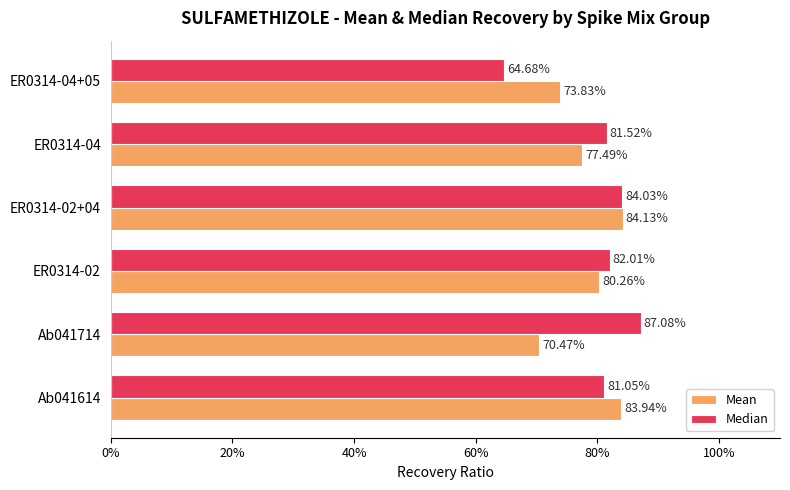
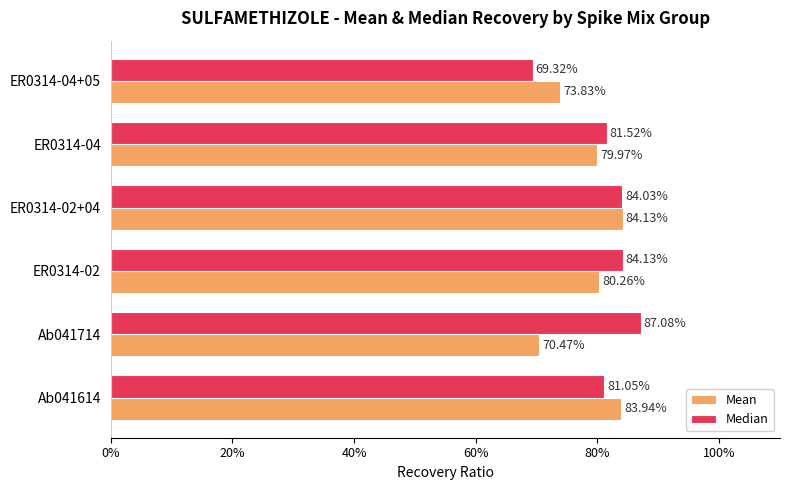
Median, ER0314-04+05: 64.68% -> 69.32%
Mean, ER0314-04: 77.49% -> 79.97%
Median, ER0314-02: 82.01% -> 84.13%
